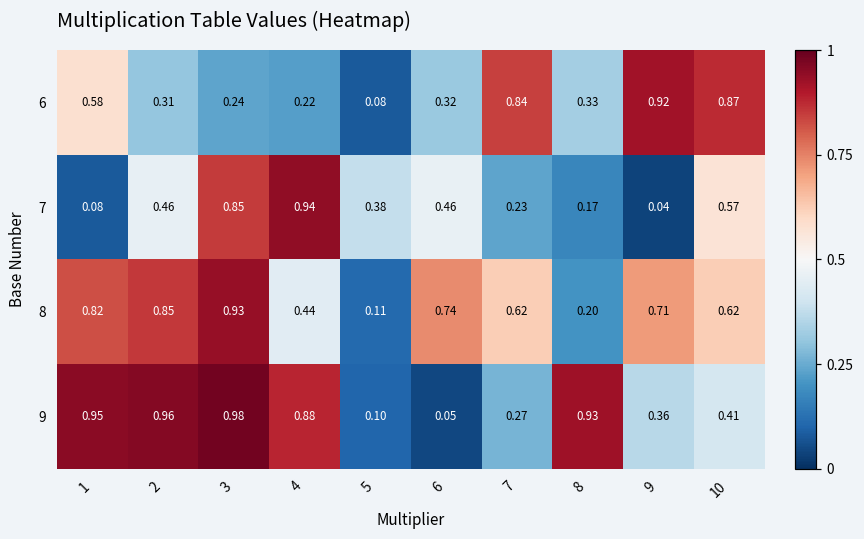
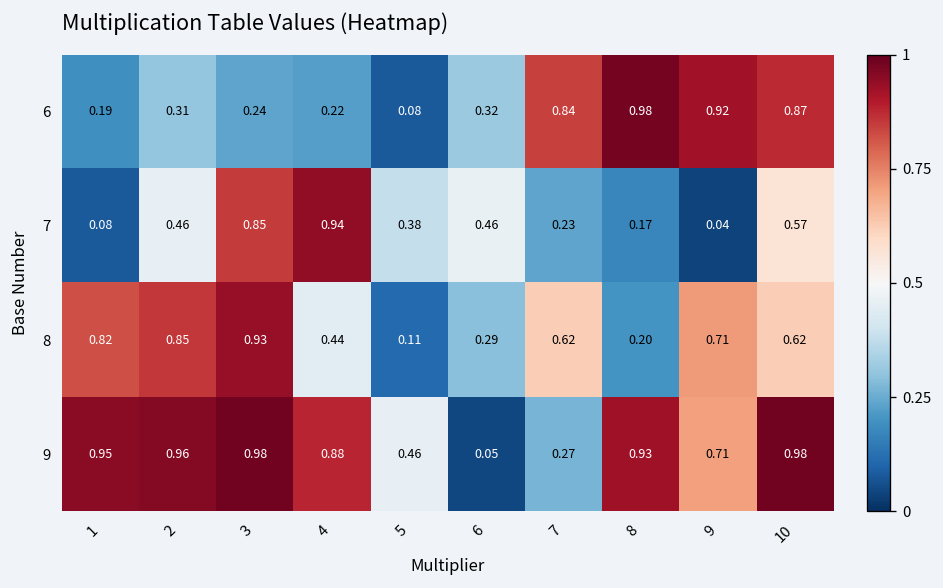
6, 1: 0.58 -> 0.19
6, 8: 0.33 -> 0.98
8, 6: 0.74 -> 0.29
9, 5: 0.10 -> 0.46
9, 9: 0.36 -> 0.71
9, 10: 0.41 -> 0.98
